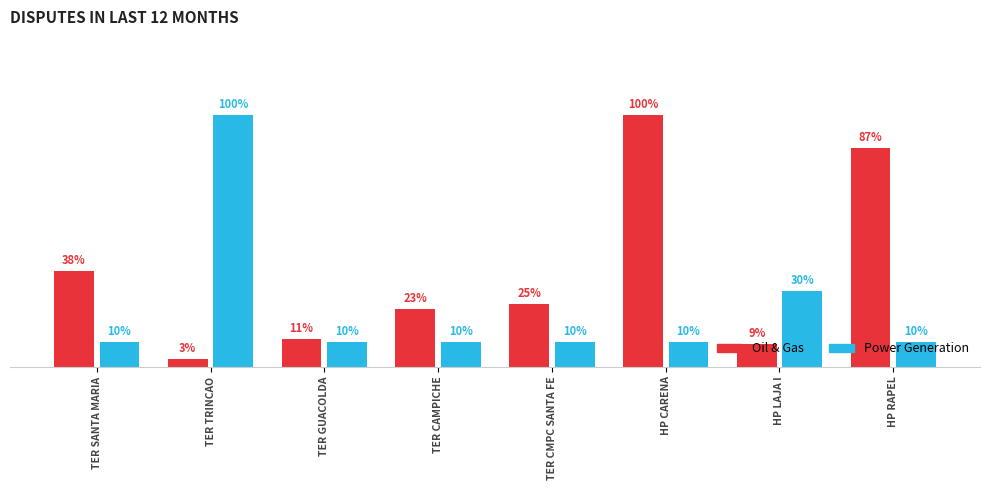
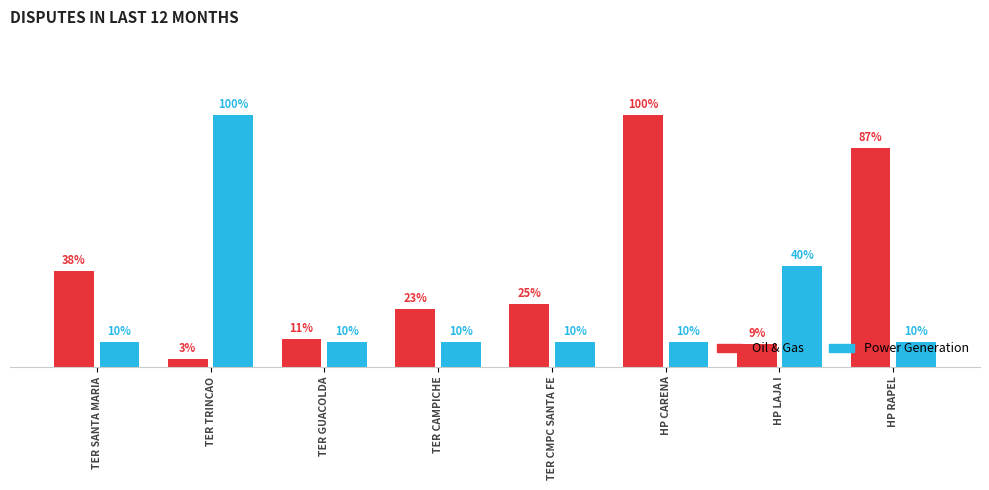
Power Generation, HP LAJA I: 30% -> 40%
